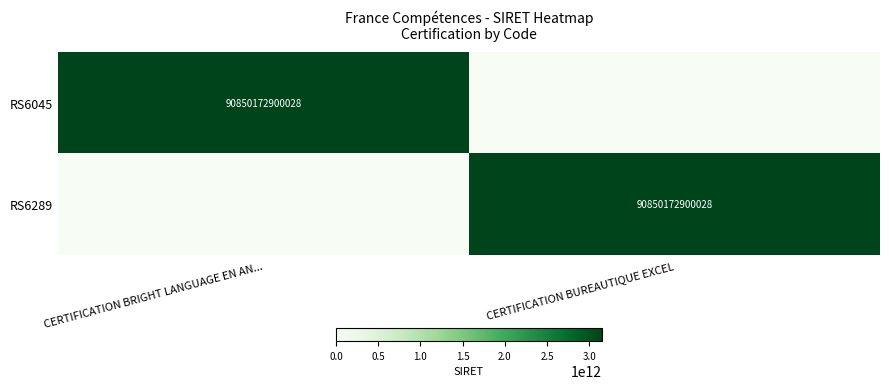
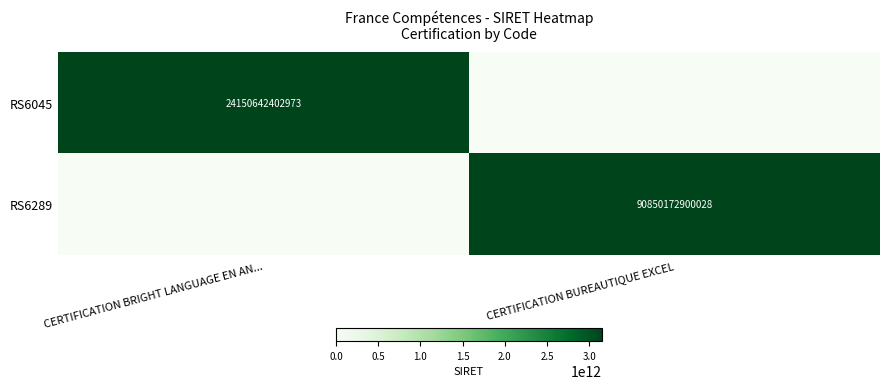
RS6045, CERTIFICATION BRIGHT LANGUAGE EN AN...: 90850172900028 -> 24150642402973
